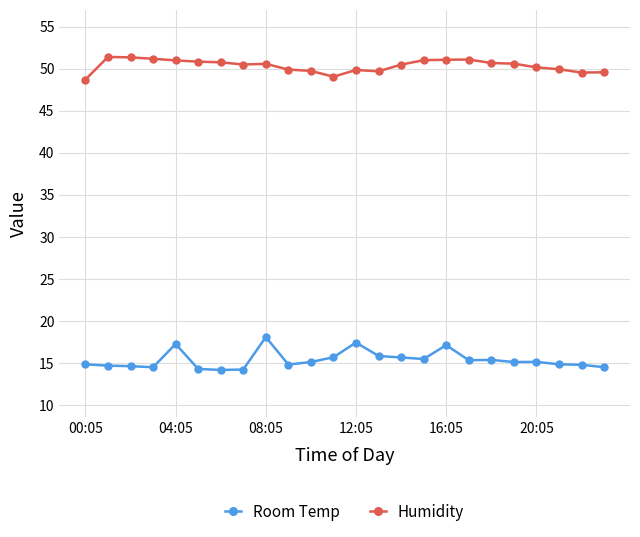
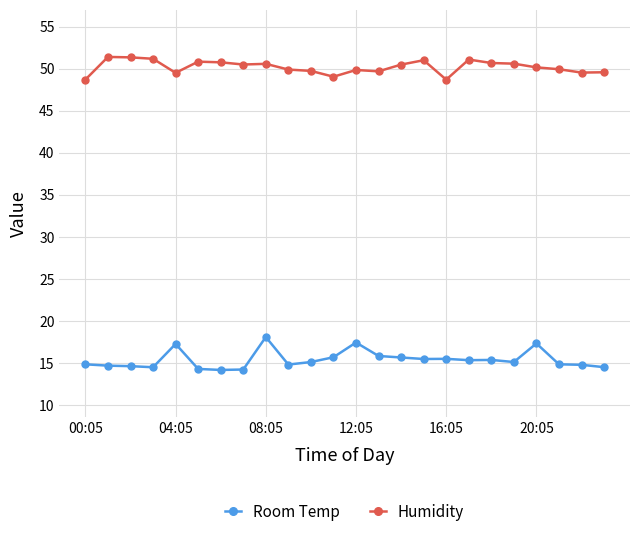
Humidity, 04:05: 51 -> 50
Room Temp, 16:05: 17 -> 16
Humidity, 16:05: 51 -> 49
Room Temp, 20:05: 15 -> 17
